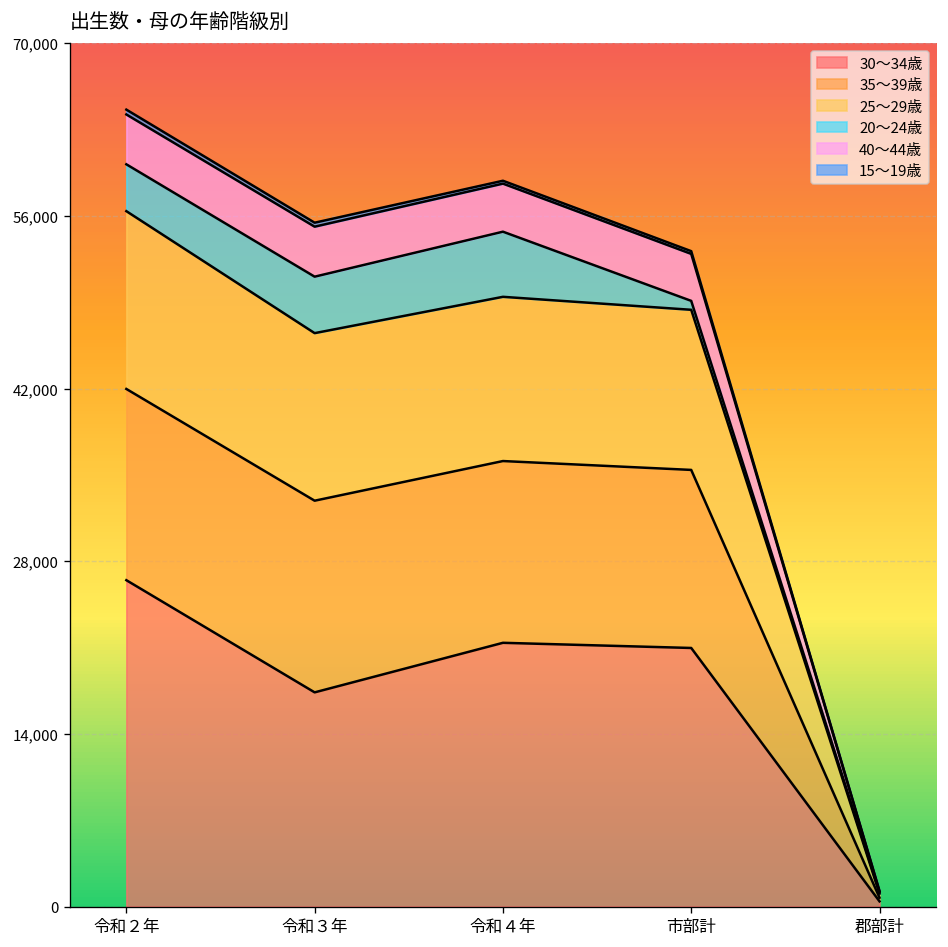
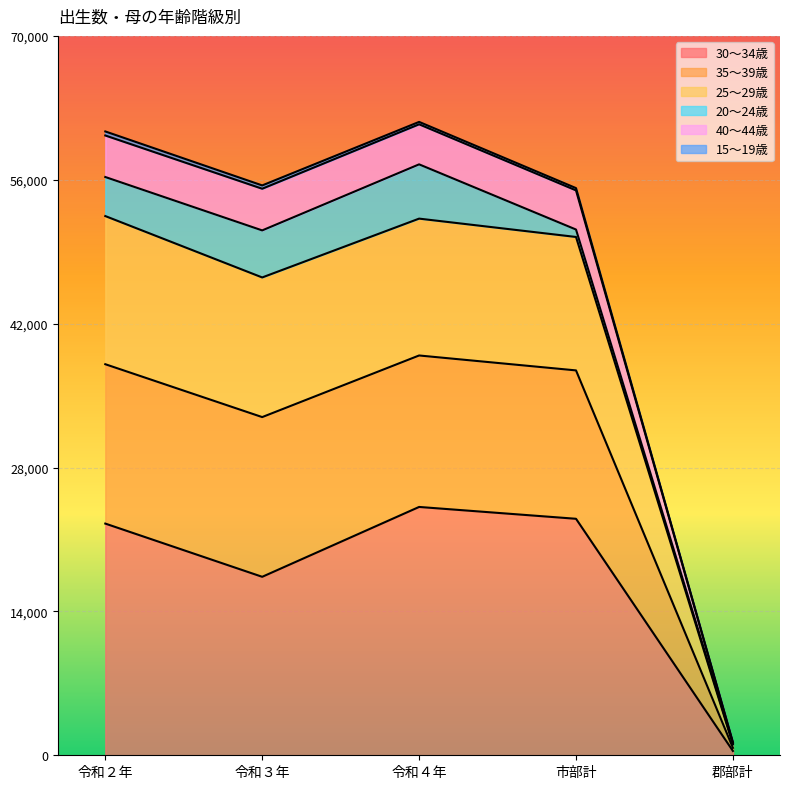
30～34歳, 令和２年: 26,500 -> 22,500
30～34歳, 令和４年: 21,400 -> 24,200
30～34歳, 市部計: 21,000 -> 23,000
